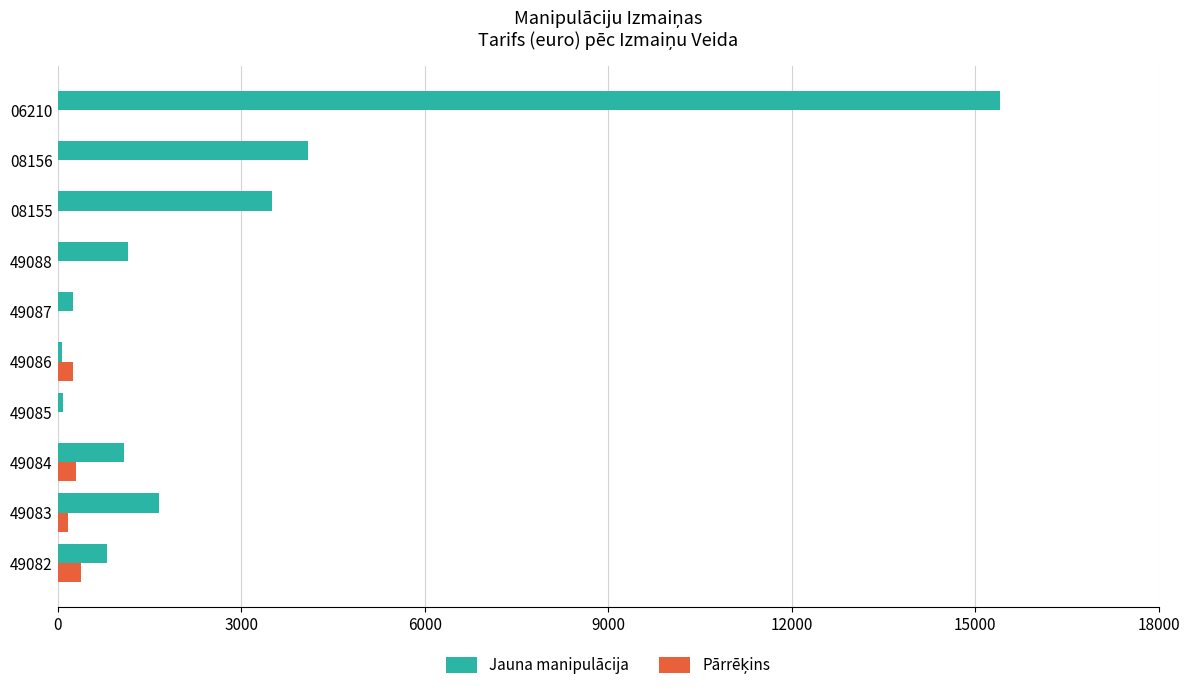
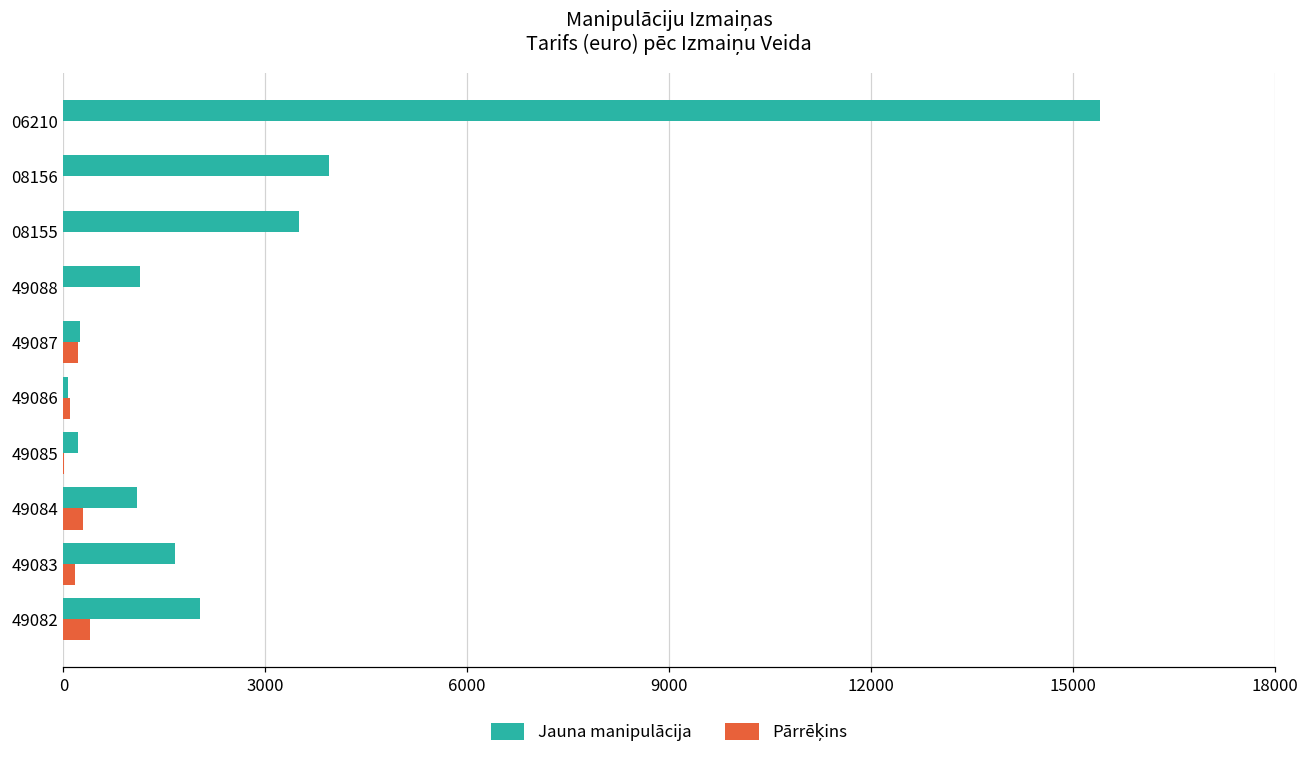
Jauna manipulācija, 08156: 4100 -> 3900
Pārrēķins, 49087: 0 -> 200
Pārrēķins, 49086: 300 -> 100
Jauna manipulācija, 49085: 100 -> 200
Jauna manipulācija, 49082: 800 -> 2000
